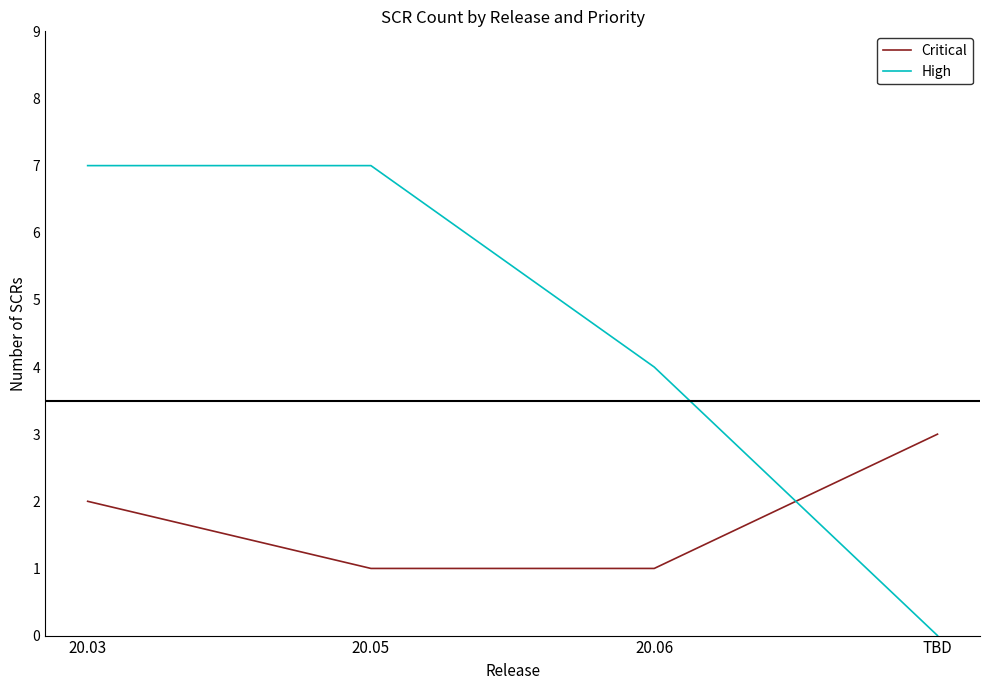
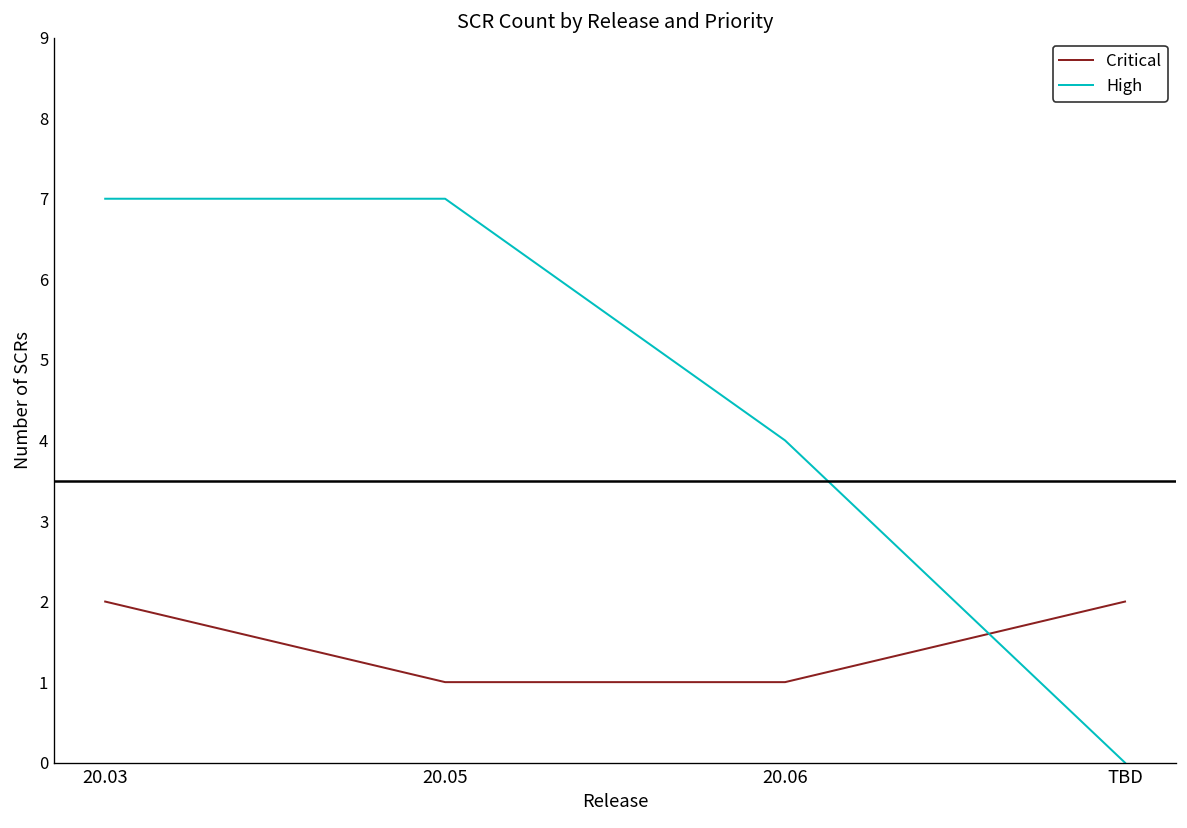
Critical, TBD: 3 -> 2
